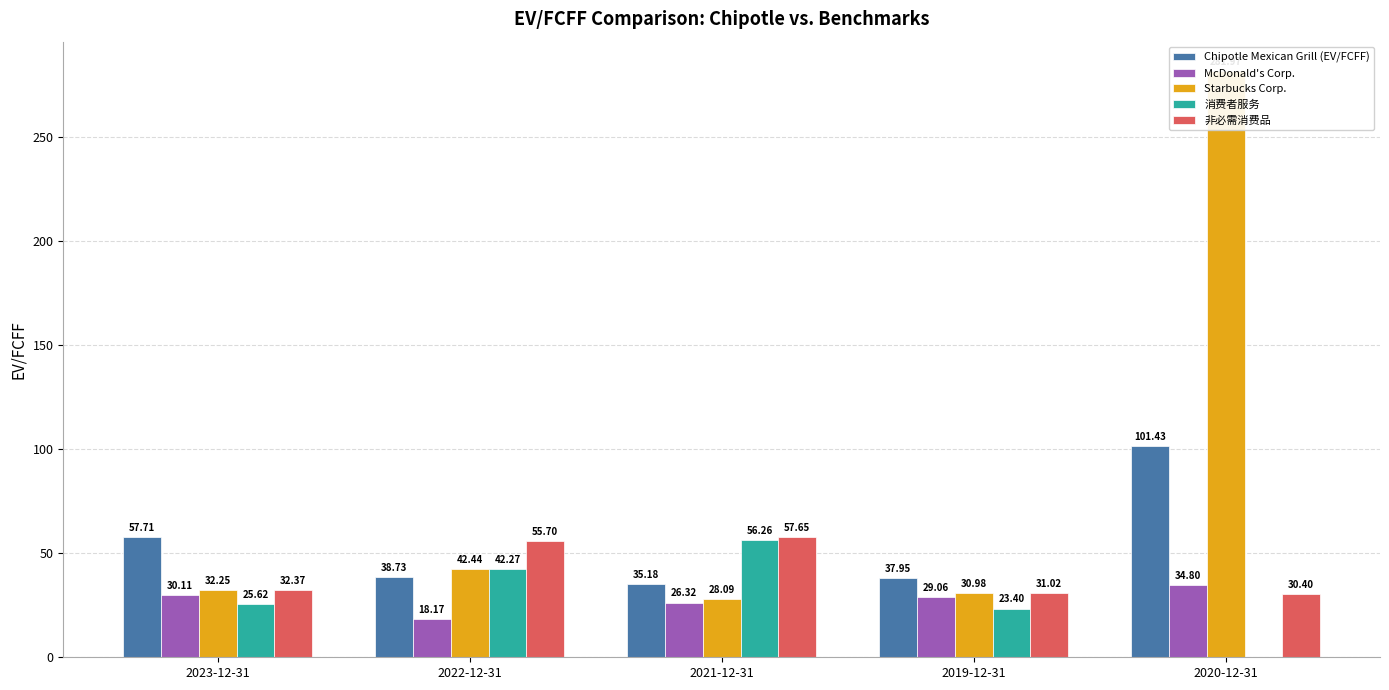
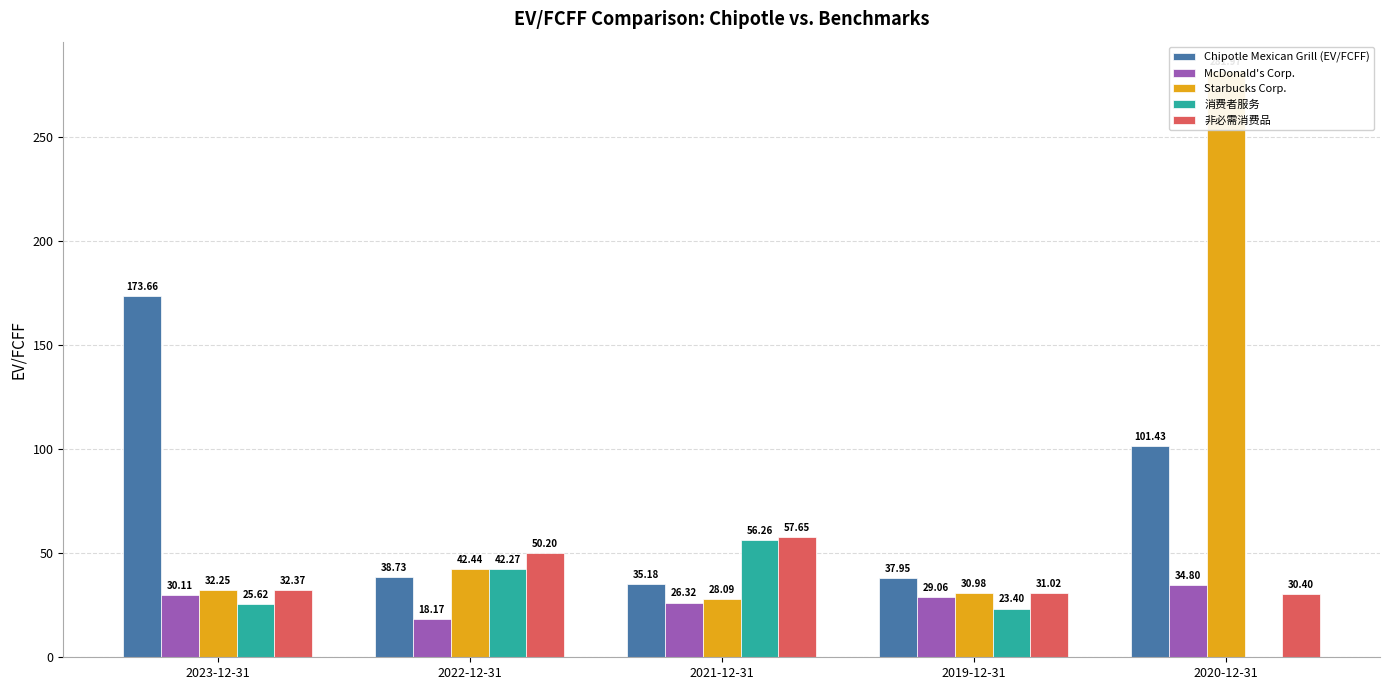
Chipotle Mexican Grill (EV/FCFF), 2023-12-31: 57.71 -> 173.66
非必需消费品, 2022-12-31: 55.70 -> 50.20
